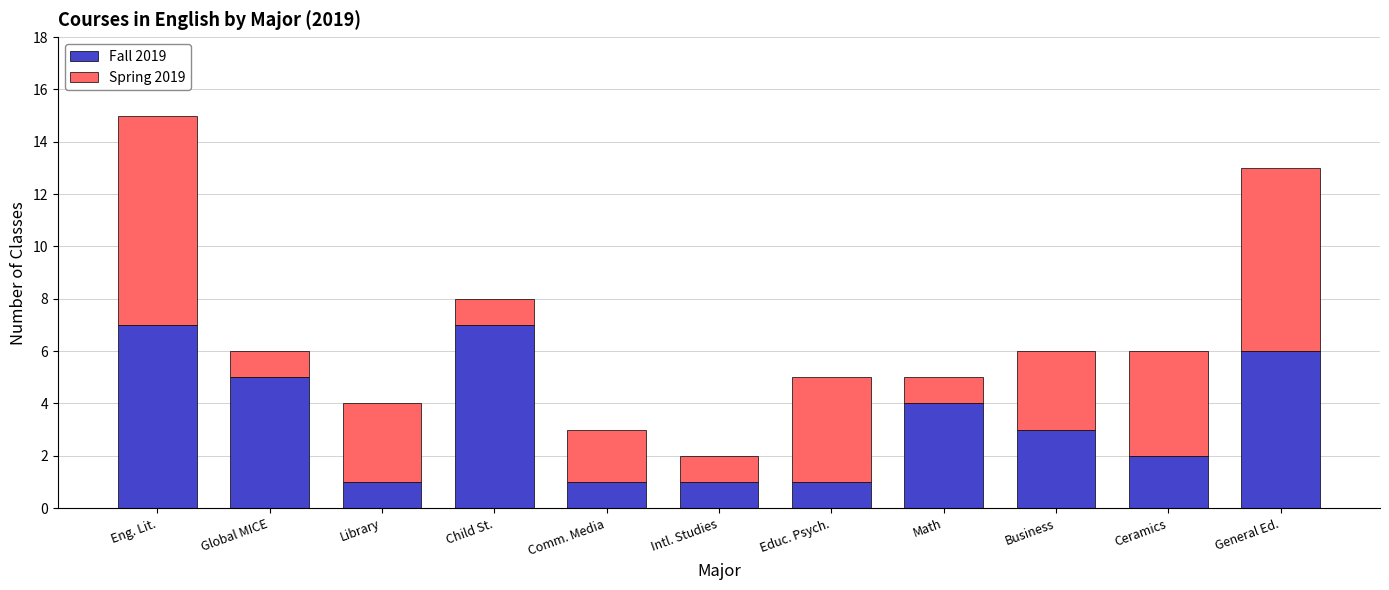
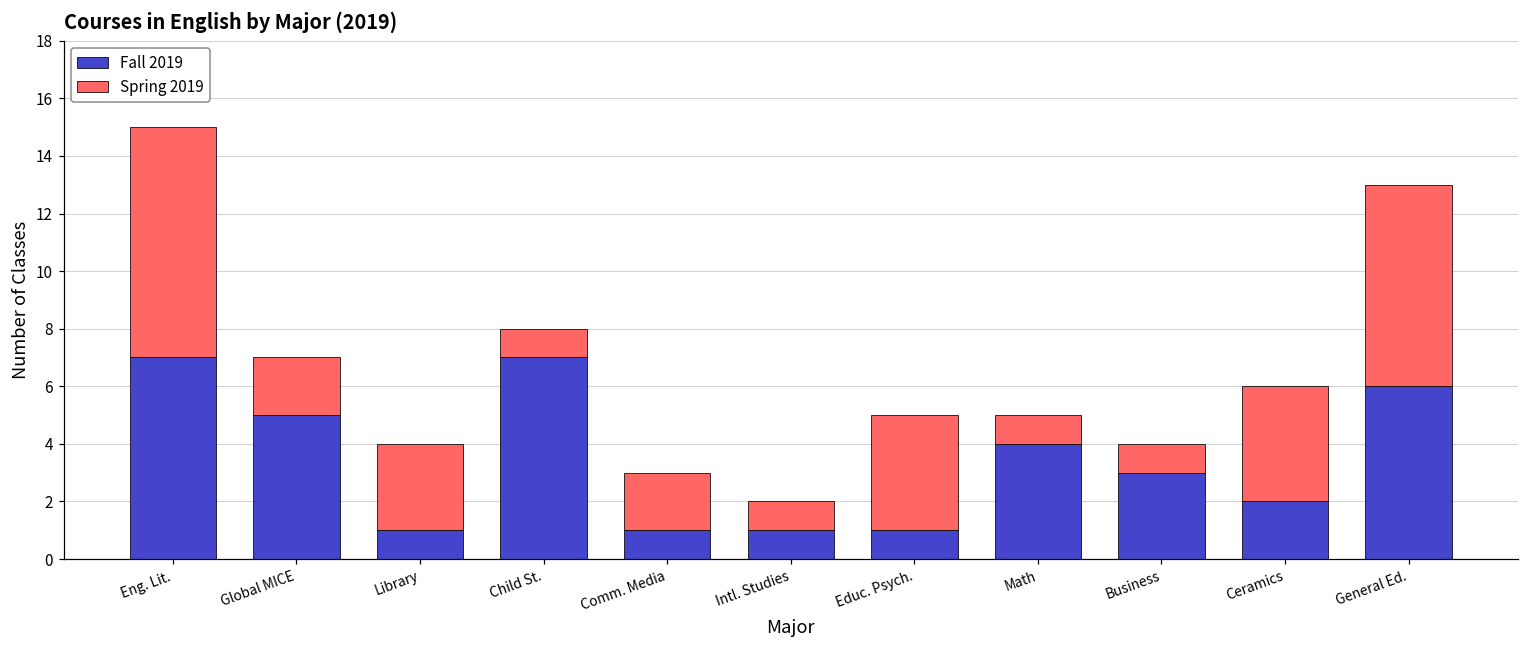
Spring 2019, Global MICE: 1 -> 2
Spring 2019, Business: 3 -> 1
